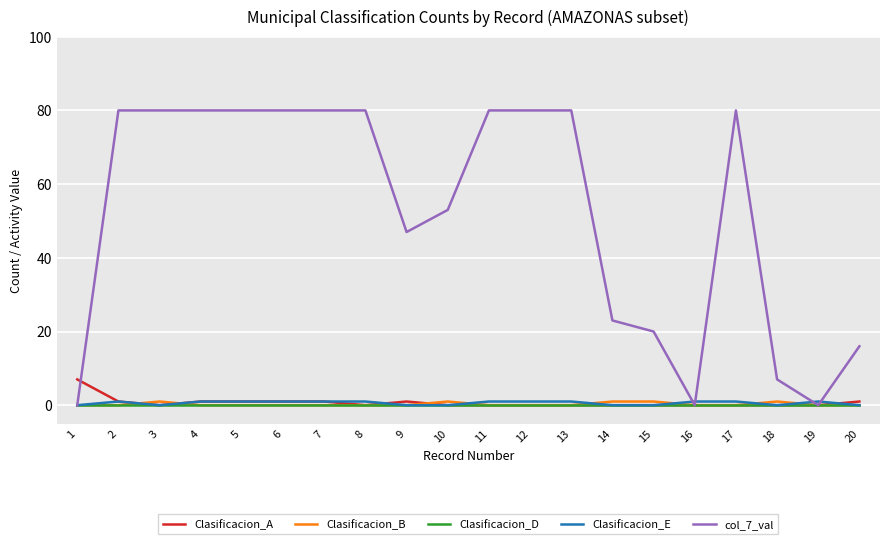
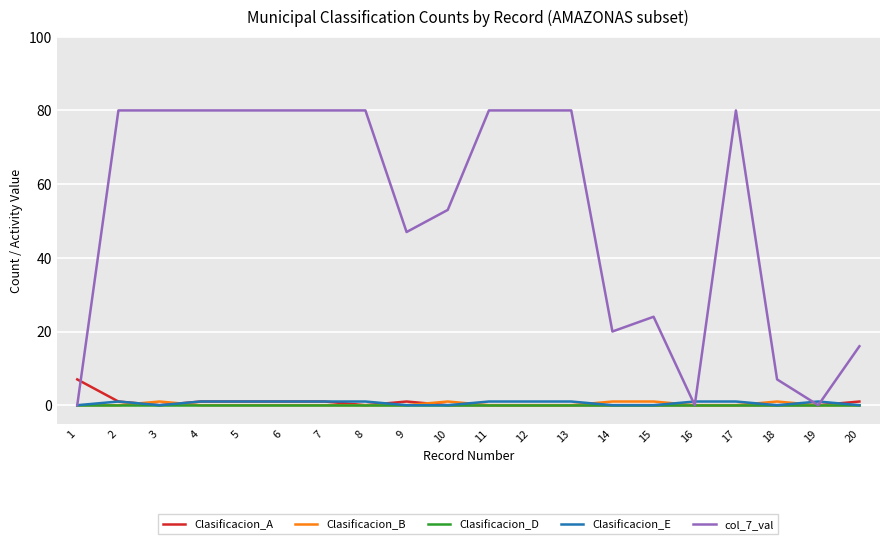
col_7_val, 14: 23 -> 20
col_7_val, 15: 20 -> 24
